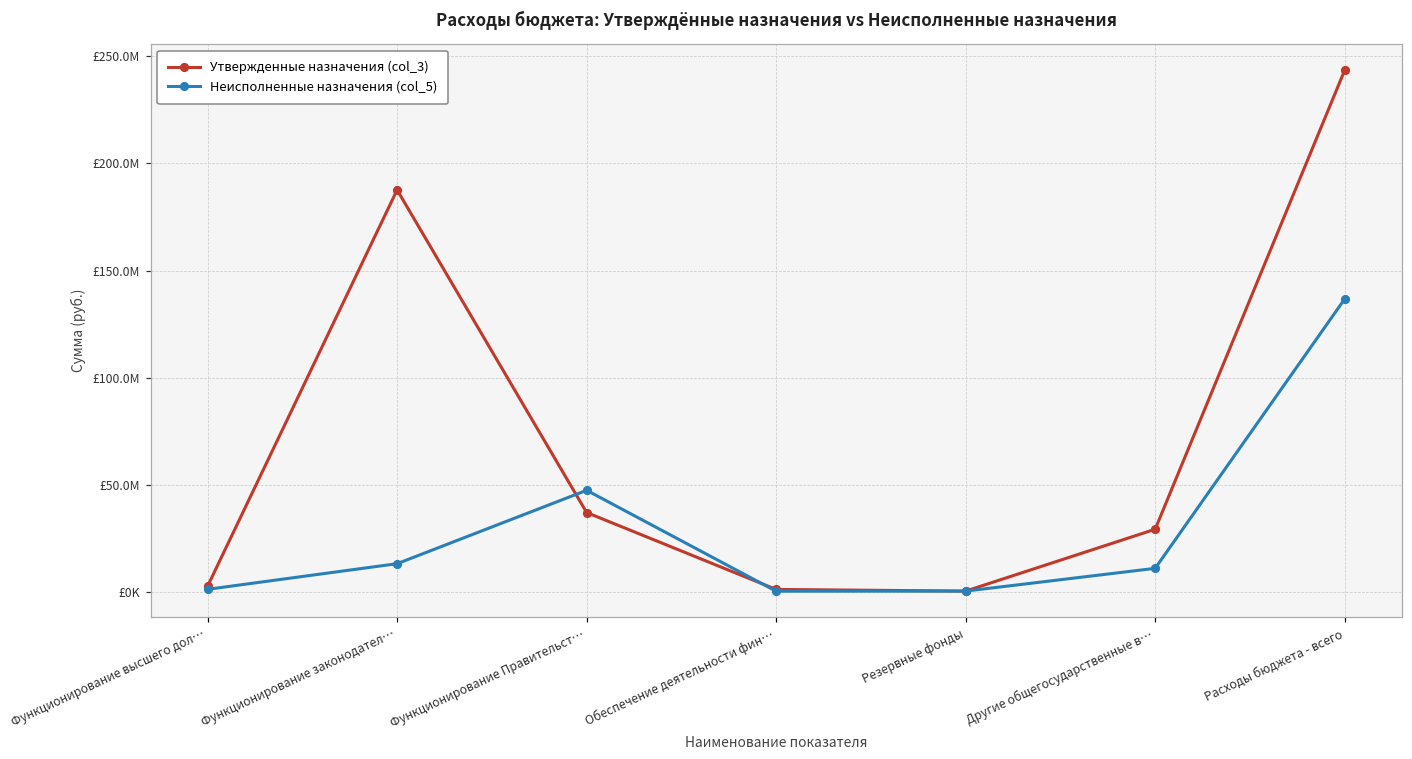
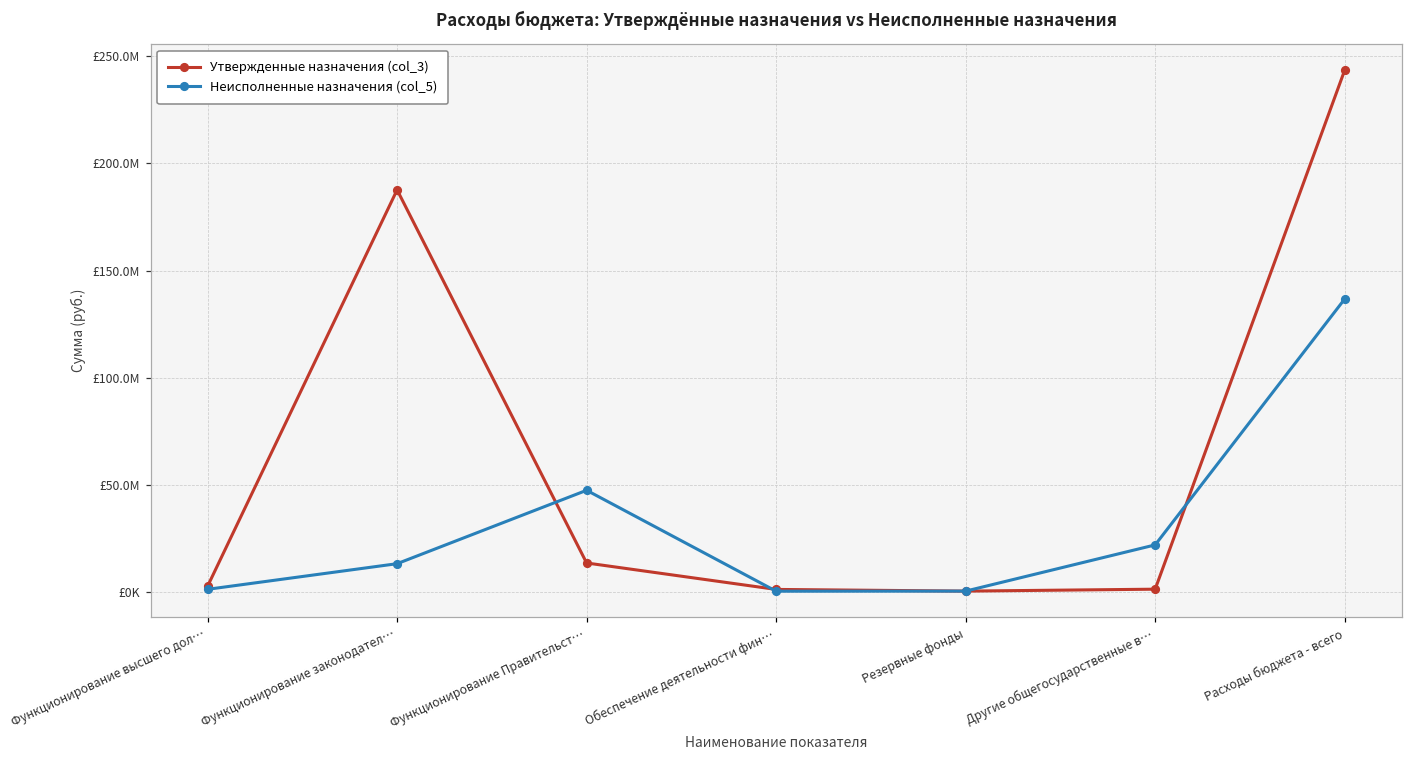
Утвержденные назначения (col_3), Функционирование Правительст…: £37000000 -> £14000000
Утвержденные назначения (col_3), Другие общегосударственные в…: £29000000 -> £1000000
Неисполненные назначения (col_5), Другие общегосударственные в…: £11000000 -> £22000000
